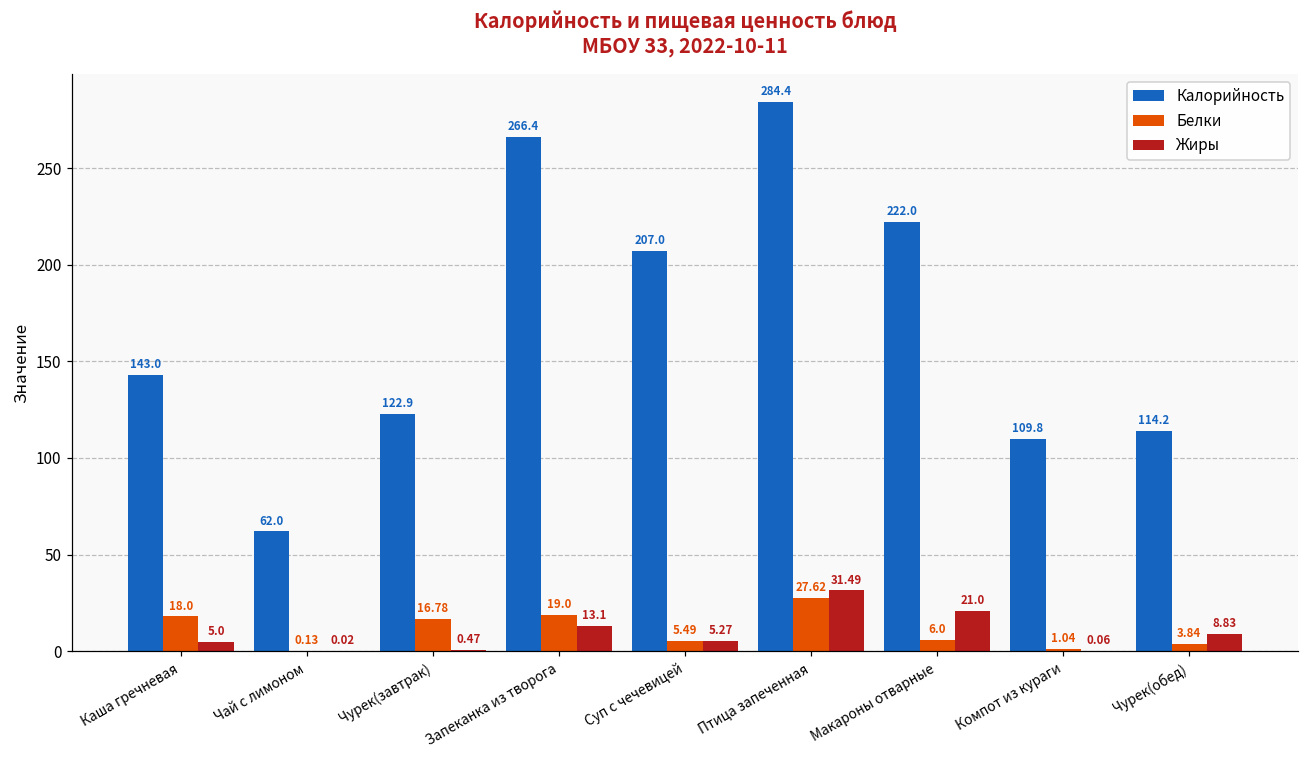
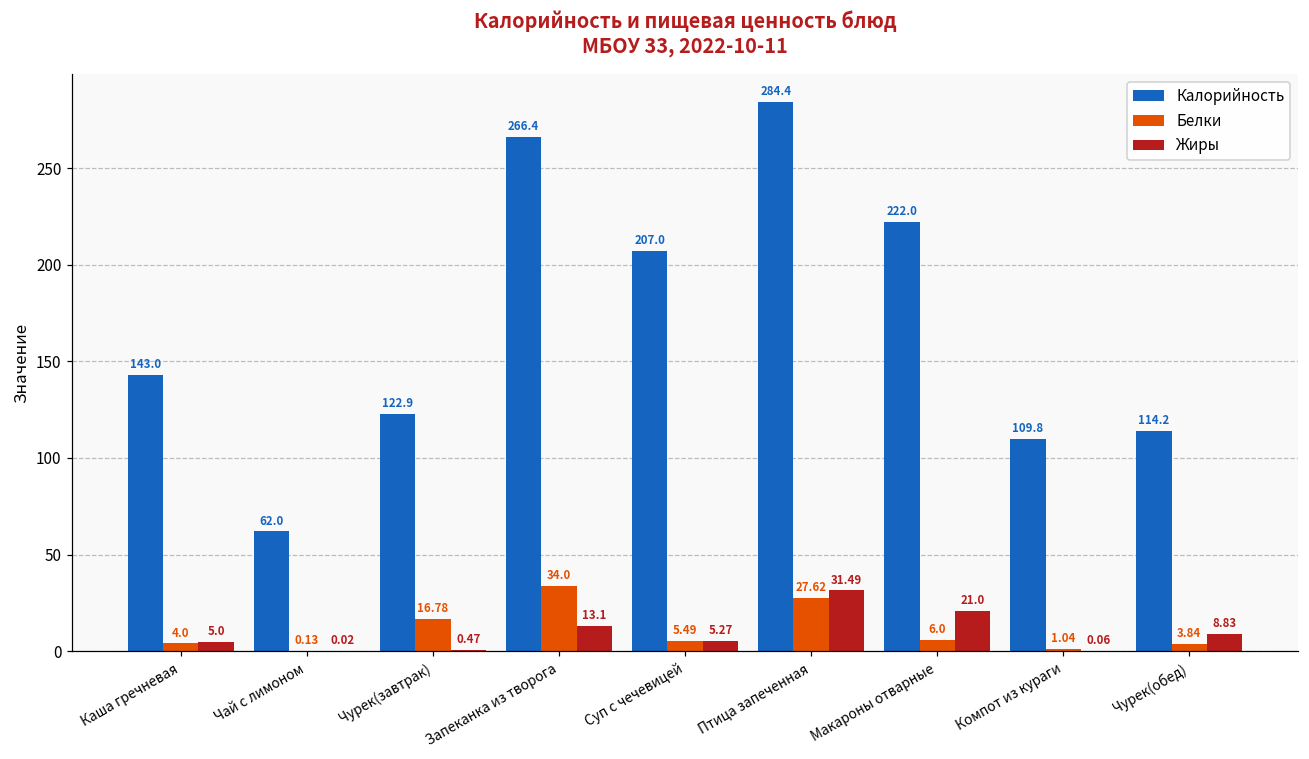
Белки, Каша гречневая: 18.0 -> 4.0
Белки, Запеканка из творога: 19.0 -> 34.0
